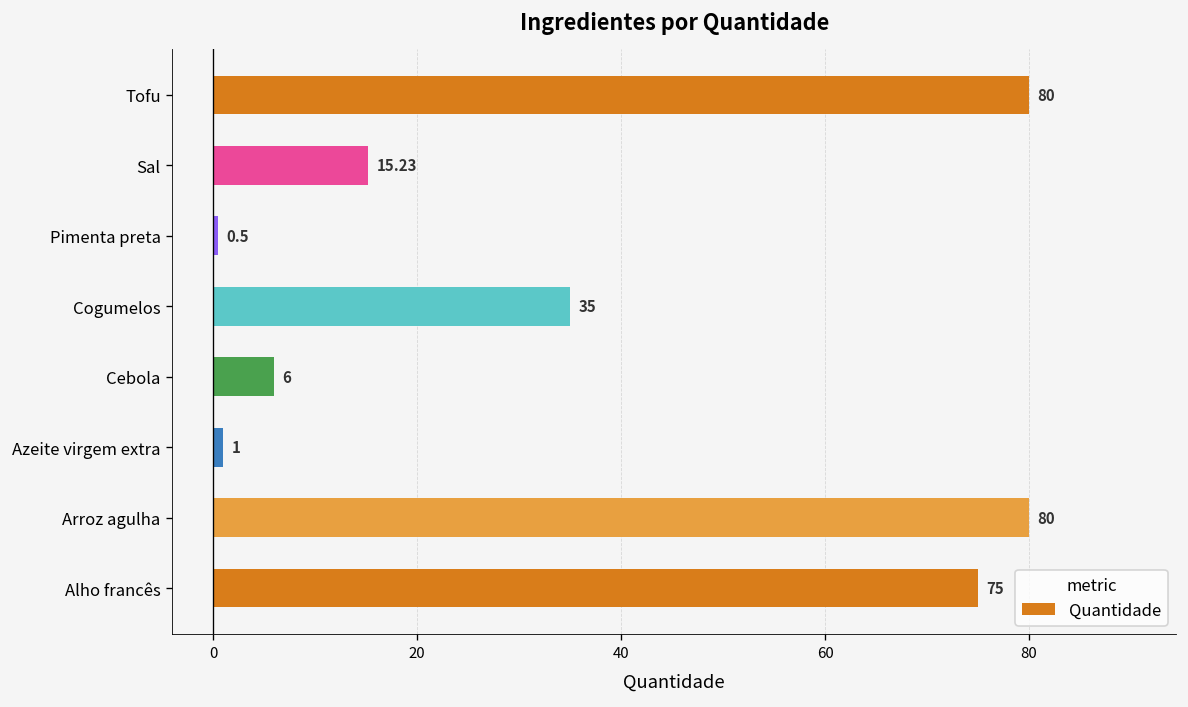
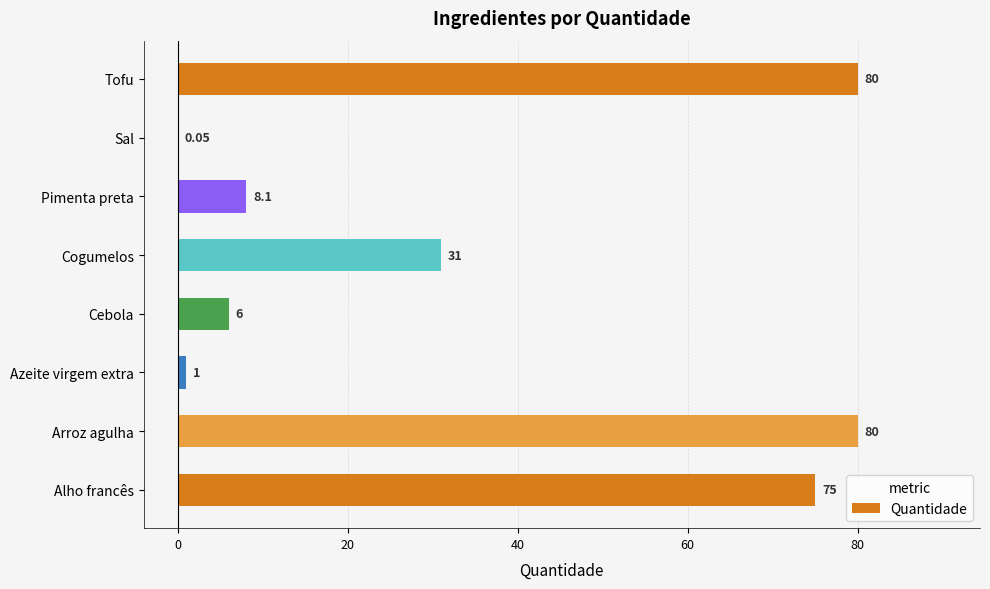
Sal: 15.23 -> 0.05
Pimenta preta: 0.5 -> 8.1
Cogumelos: 35 -> 31
